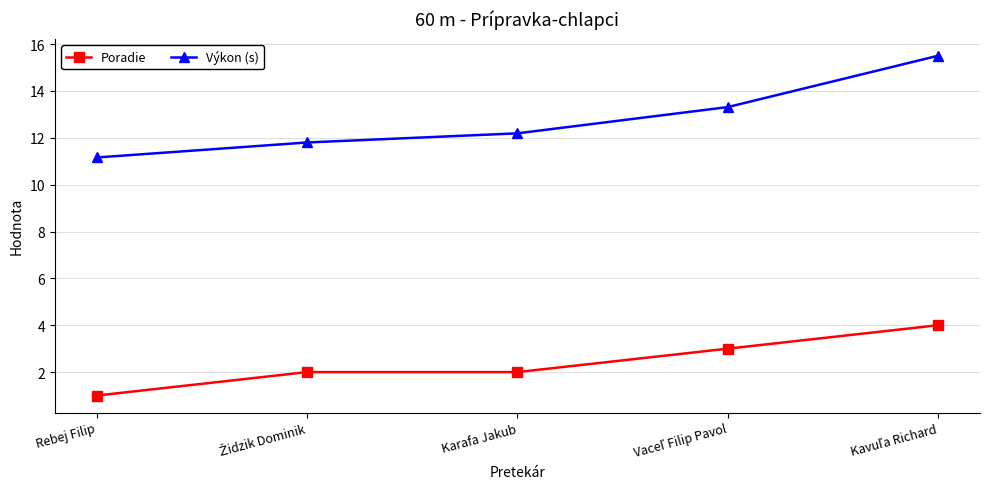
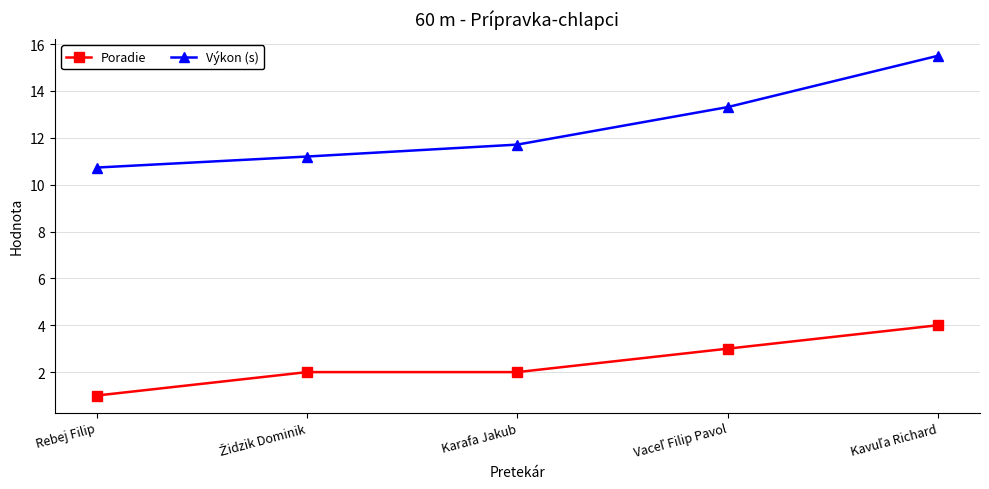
Výkon (s), Rebej Filip: 11.2 -> 10.7
Výkon (s), Židzik Dominik: 11.8 -> 11.2
Výkon (s), Karafa Jakub: 12.2 -> 11.7
